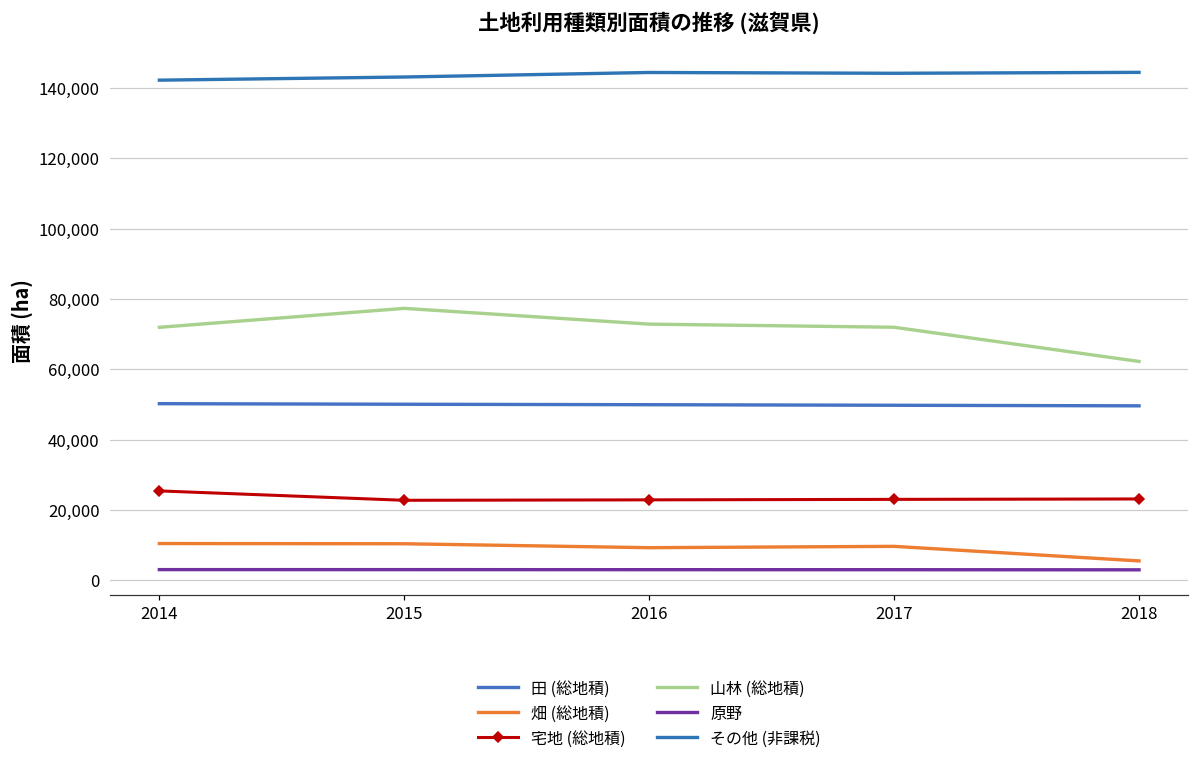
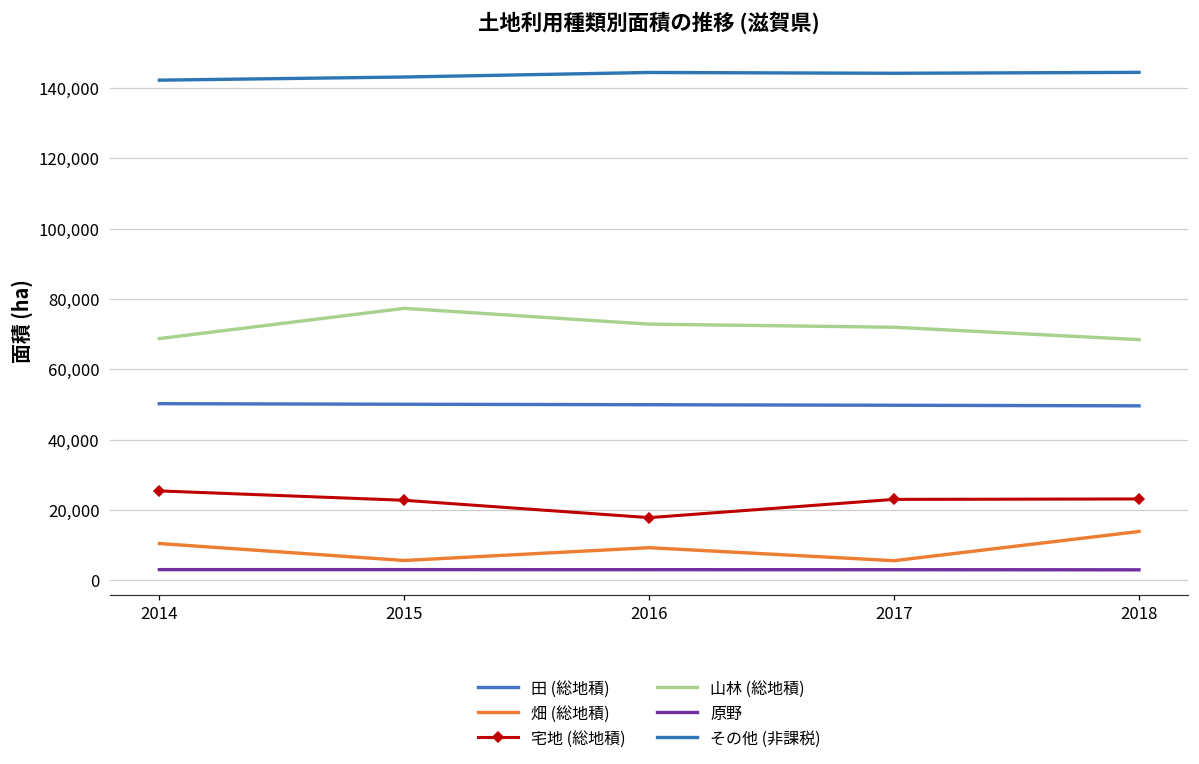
山林 (総地積), 2014: 72,000 -> 69,000
畑 (総地積), 2015: 10,000 -> 6,000
宅地 (総地積), 2016: 23,000 -> 18,000
畑 (総地積), 2017: 10,000 -> 6,000
畑 (総地積), 2018: 5,000 -> 14,000
山林 (総地積), 2018: 62,000 -> 68,000
